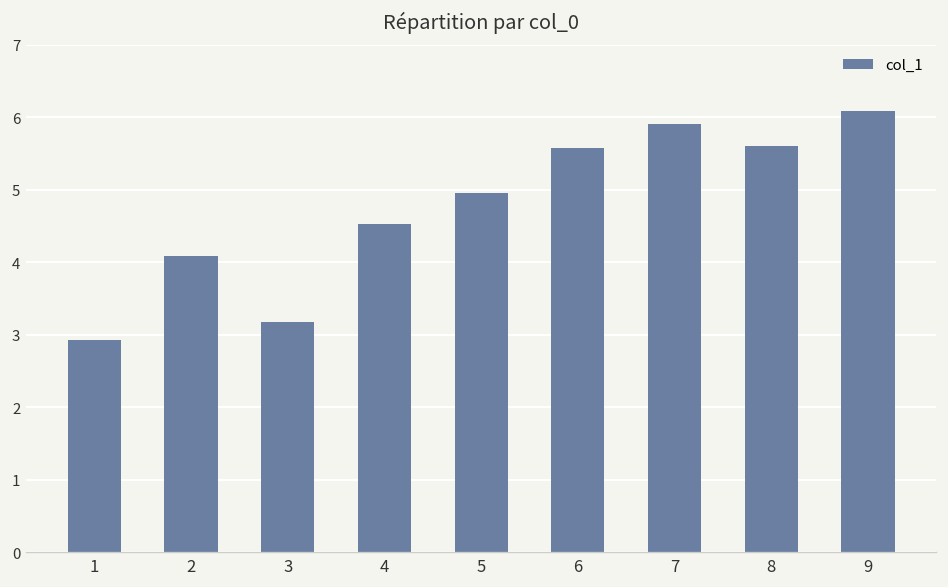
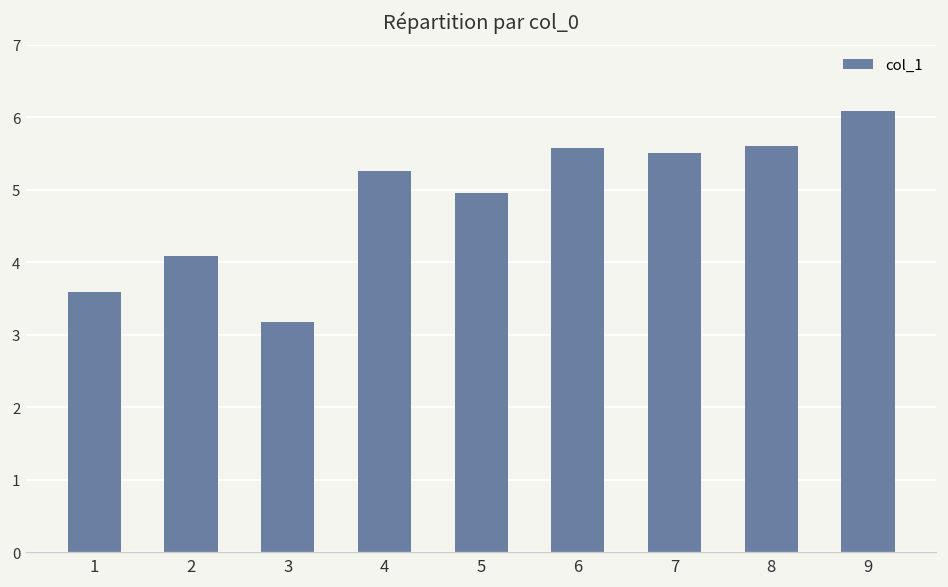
1: 2.9 -> 3.6
4: 4.5 -> 5.3
7: 5.9 -> 5.5
